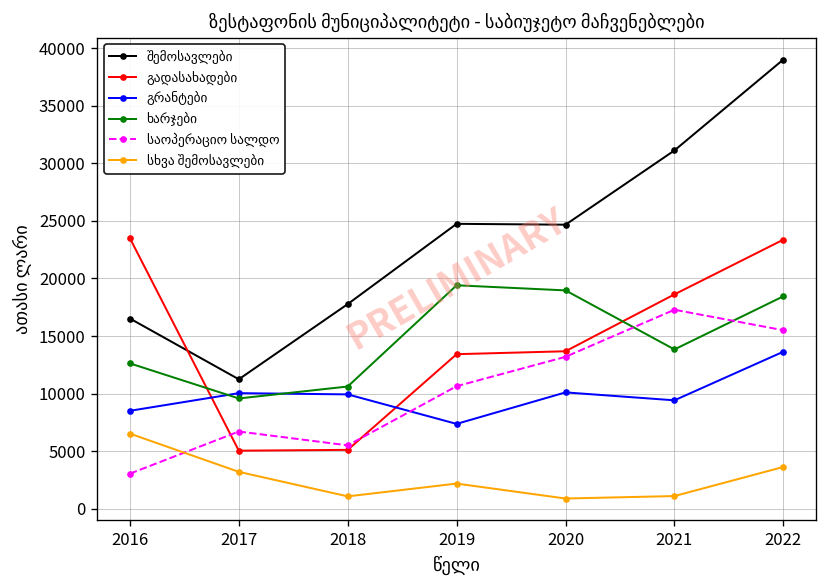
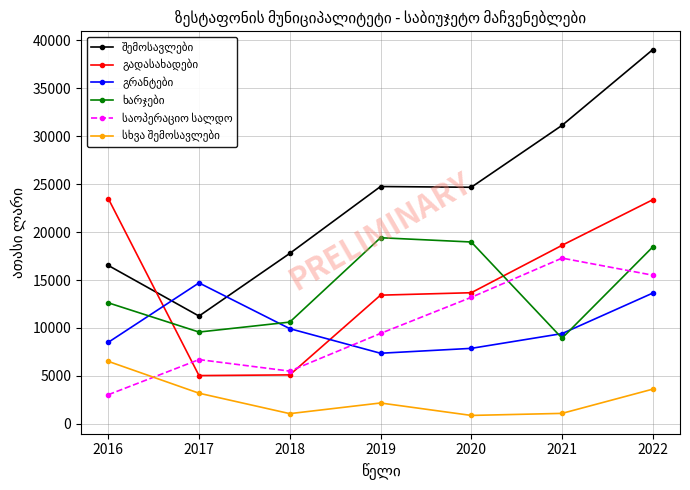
გრანტები, 2017: 10000 -> 15000
საოპერაციო სალდო, 2019: 11000 -> 9000
გრანტები, 2020: 10000 -> 8000
ხარჯები, 2021: 14000 -> 9000
